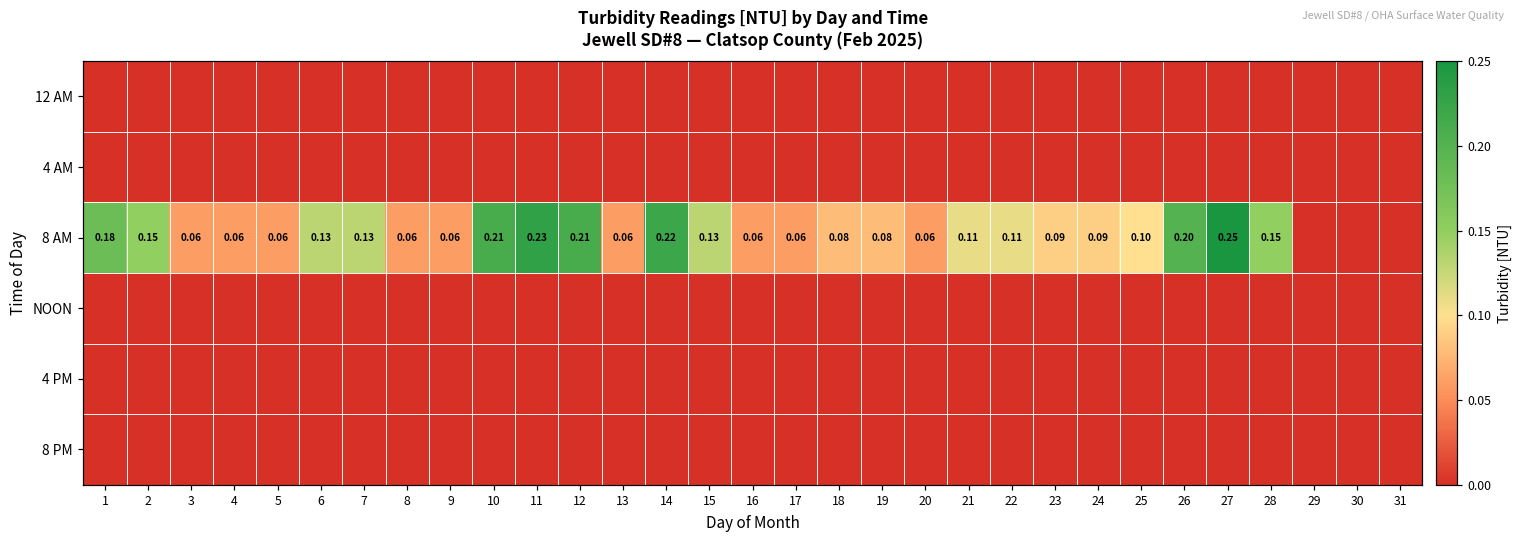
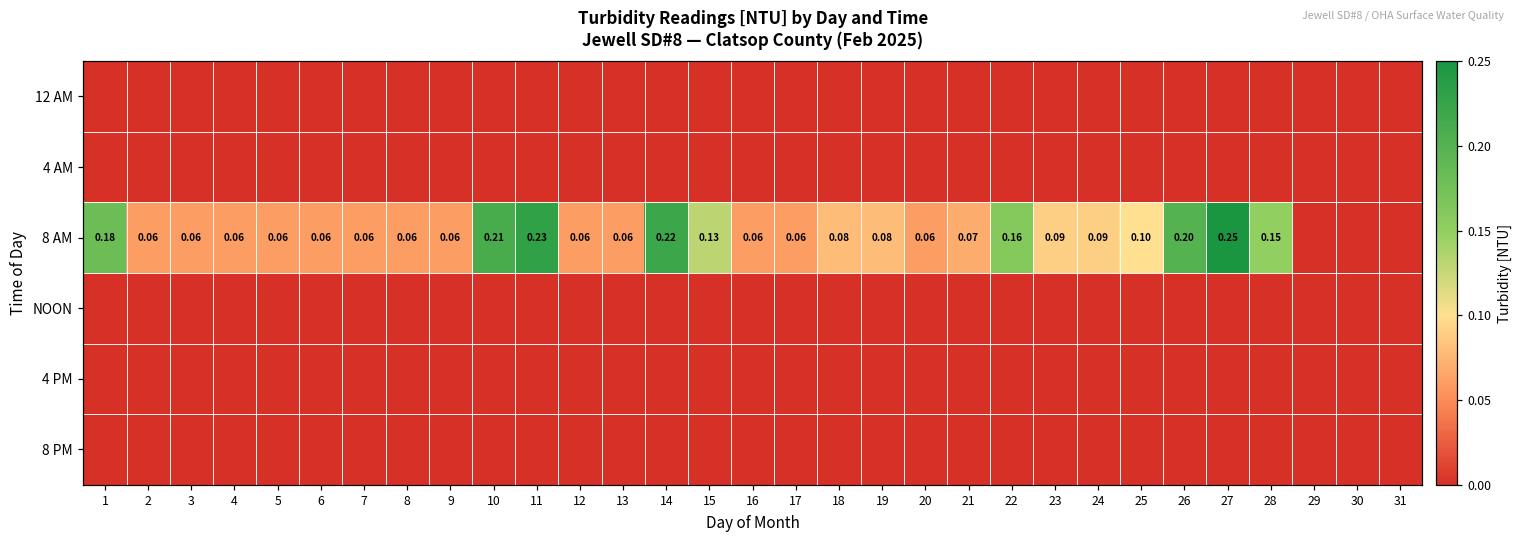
8 AM, 2: 0.15 -> 0.06
8 AM, 6: 0.13 -> 0.06
8 AM, 7: 0.13 -> 0.06
8 AM, 12: 0.21 -> 0.06
8 AM, 21: 0.11 -> 0.07
8 AM, 22: 0.11 -> 0.16
